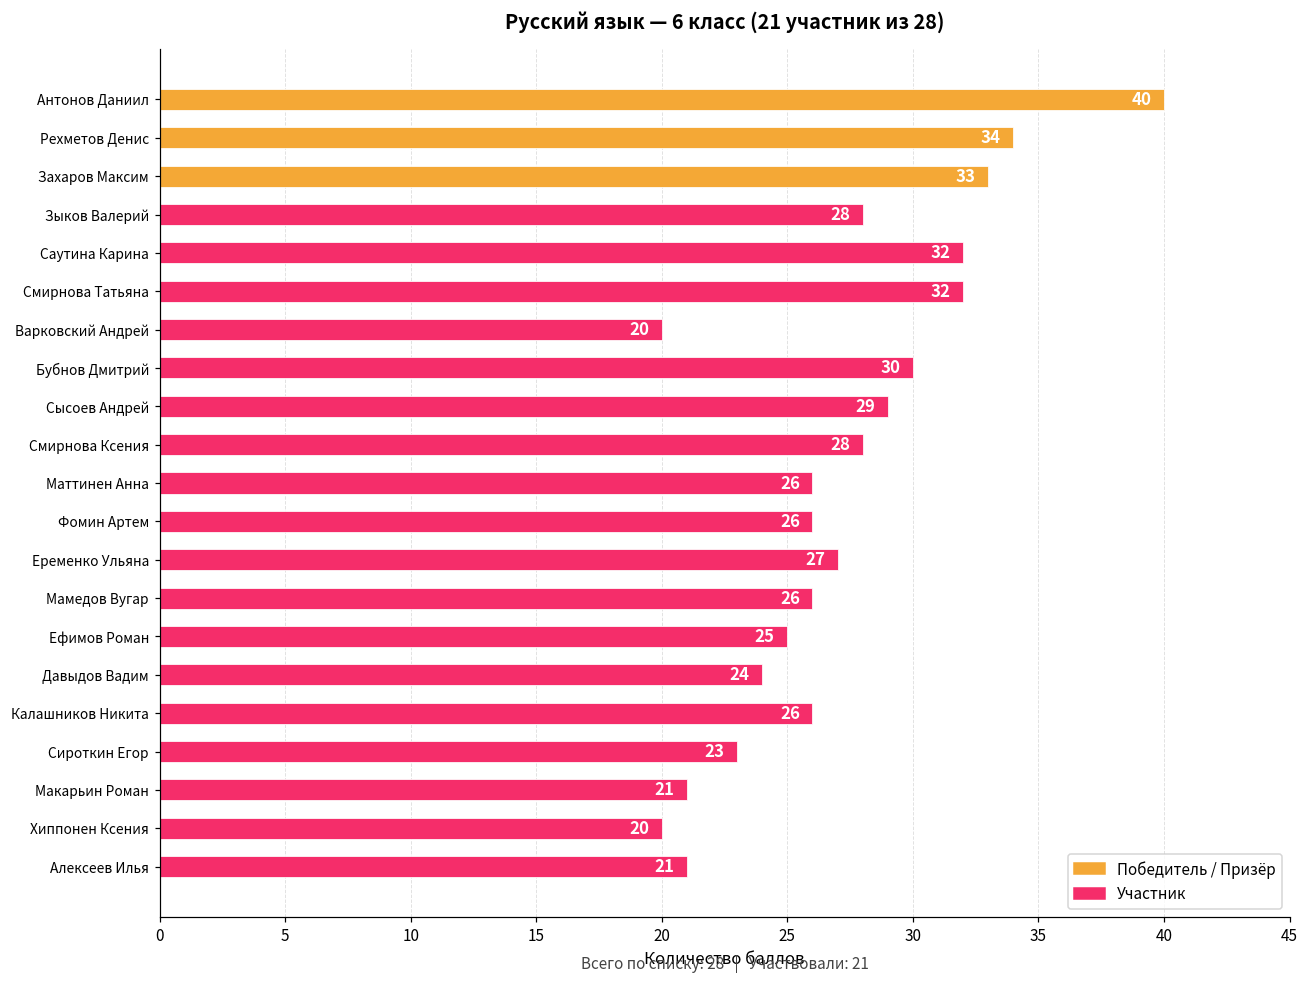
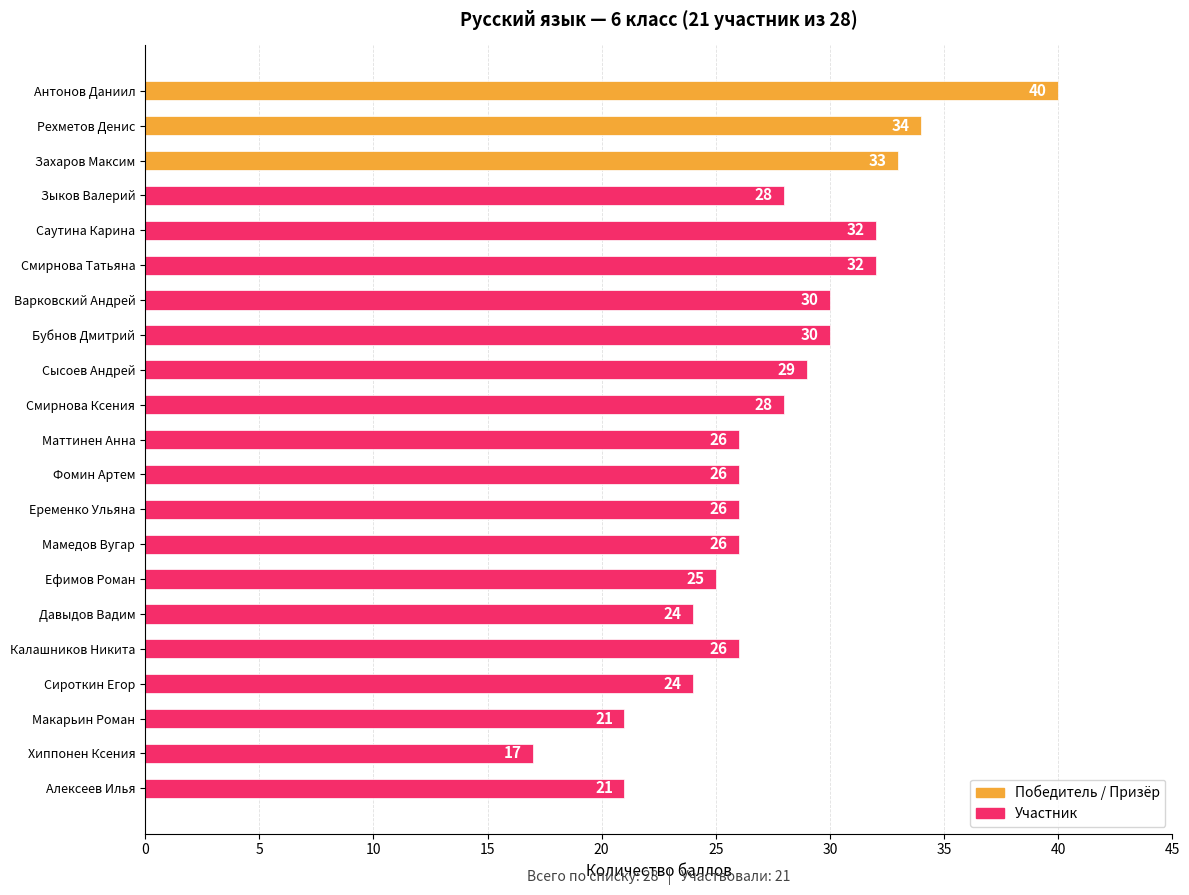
Варковский Андрей: 20 -> 30
Еременко Ульяна: 27 -> 26
Сироткин Егор: 23 -> 24
Хиппонен Ксения: 20 -> 17
